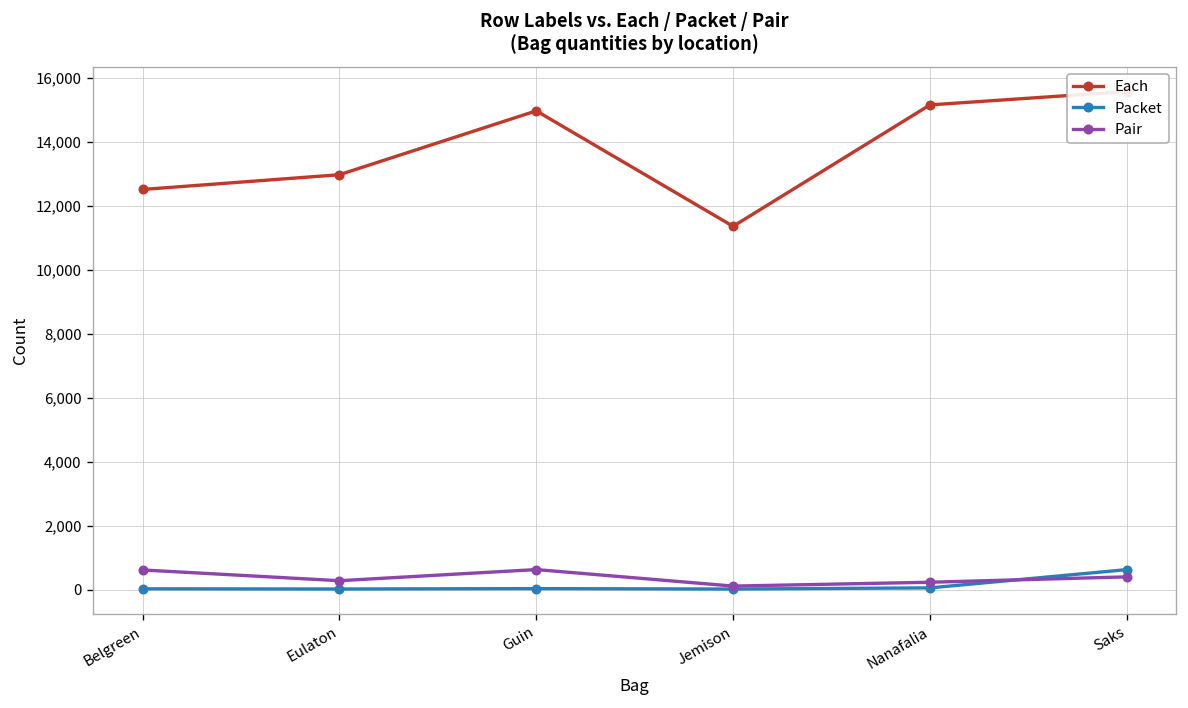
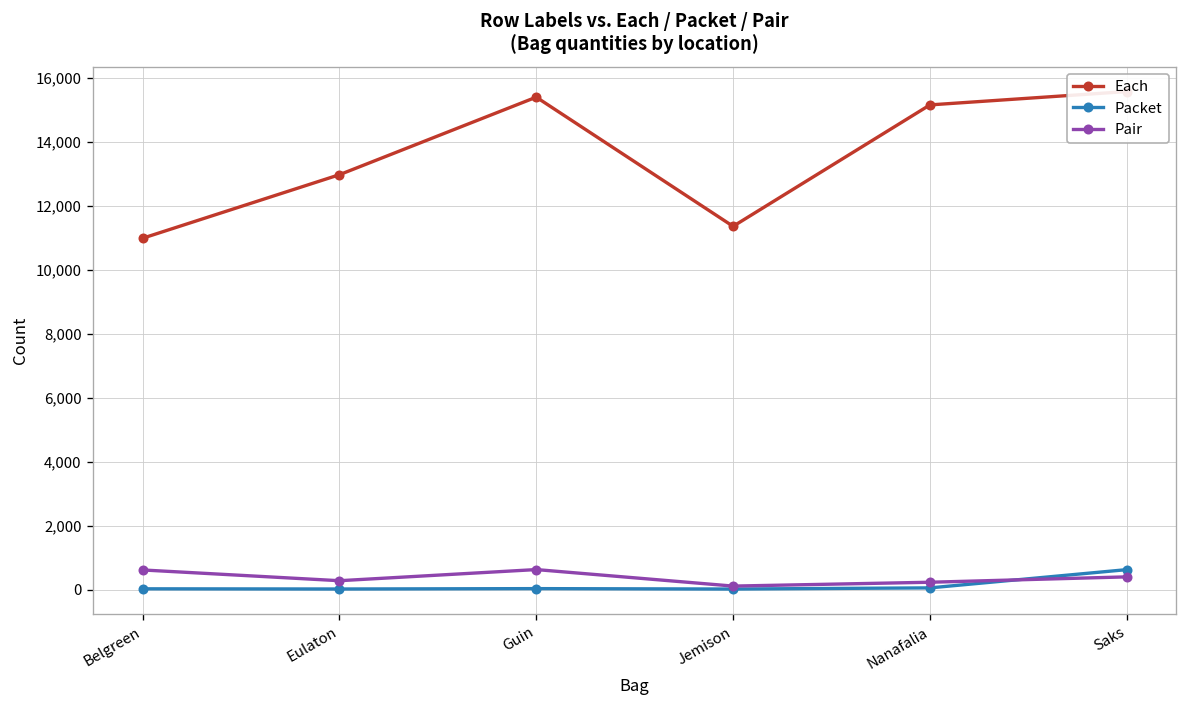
Each, Belgreen: 12,500 -> 11,000
Each, Guin: 15,000 -> 15,400
